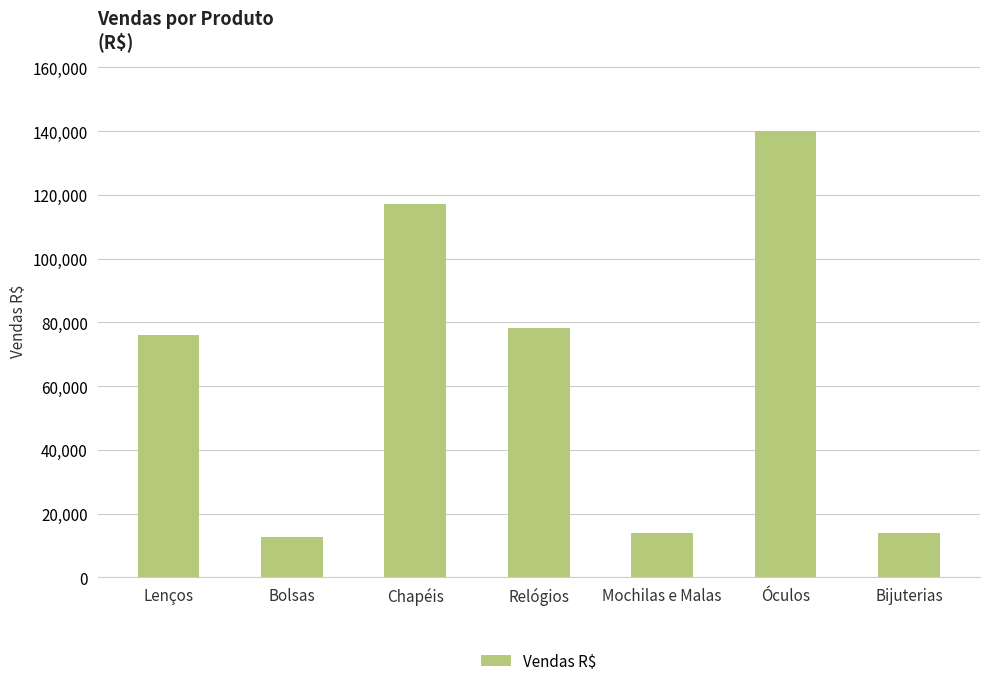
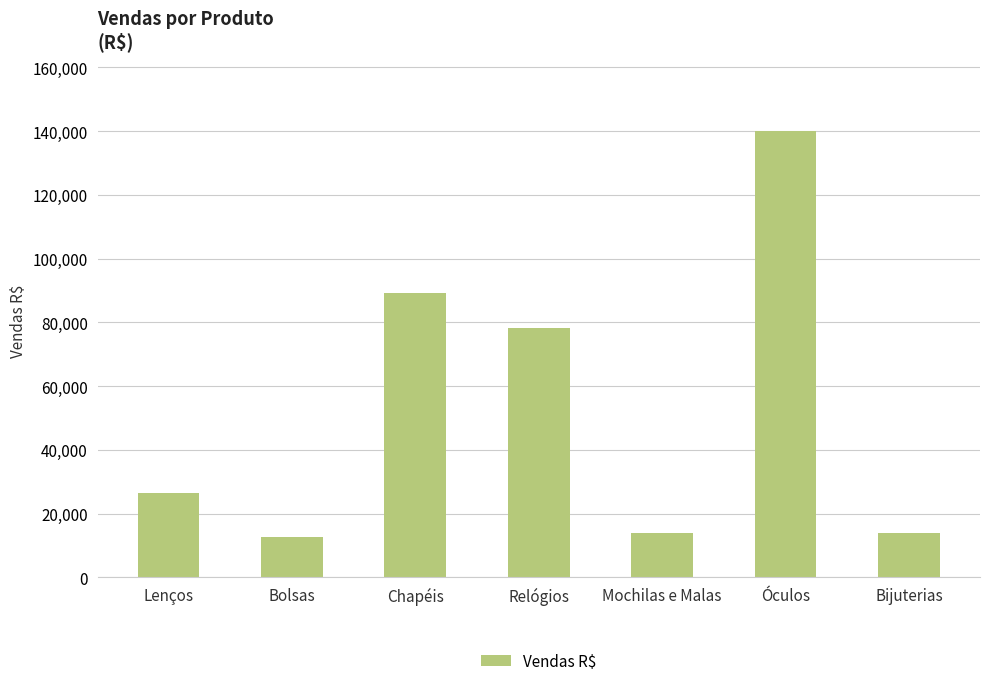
Lenços: 76,000 -> 27,000
Chapéis: 117,000 -> 89,000
